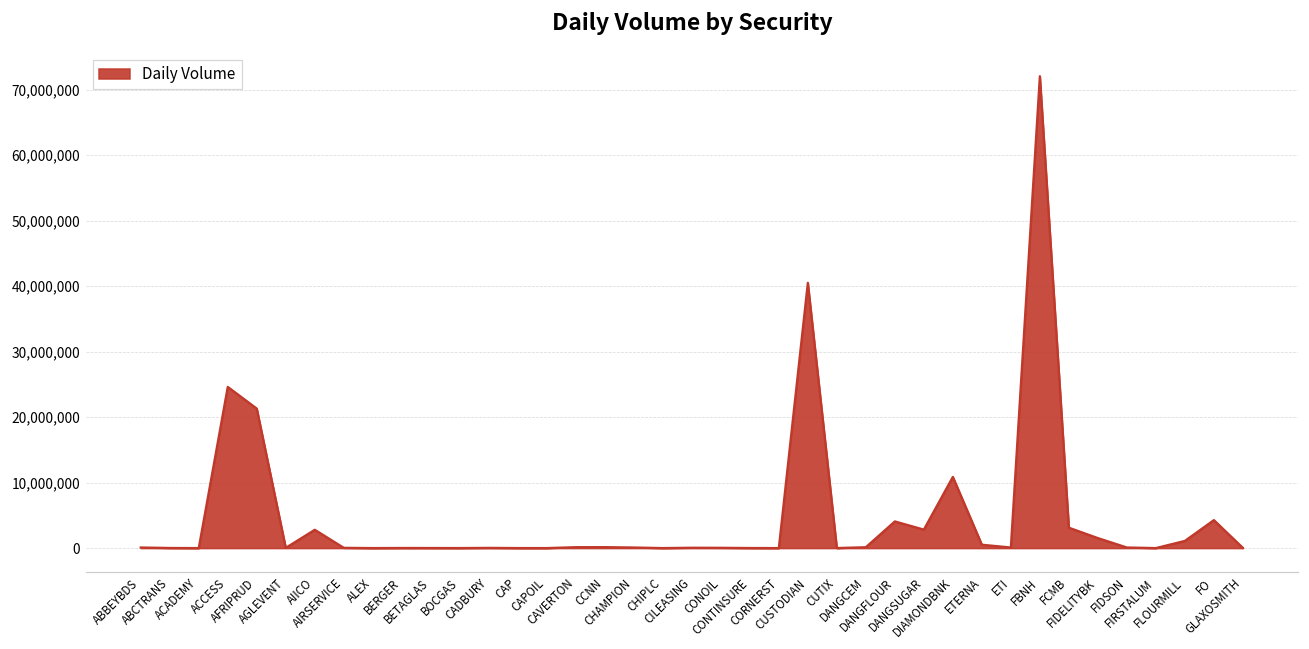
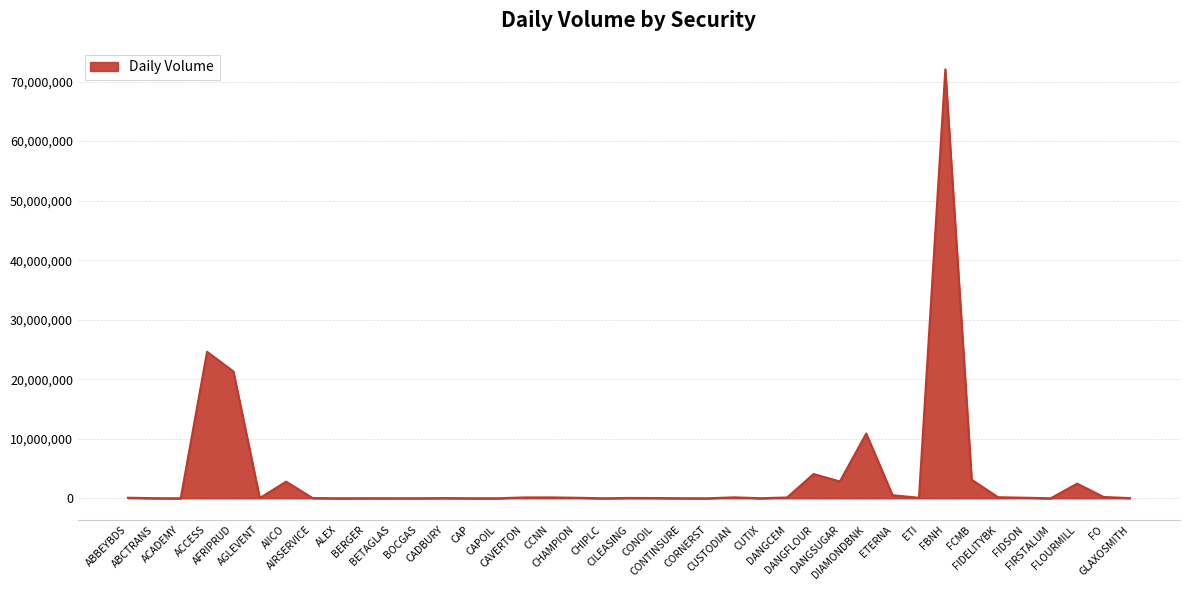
CUSTODIAN: 41,000,000 -> 0
FIDELITYBK: 2,000,000 -> 0
FLOURMILL: 1,000,000 -> 2,000,000
FO: 4,000,000 -> 0
